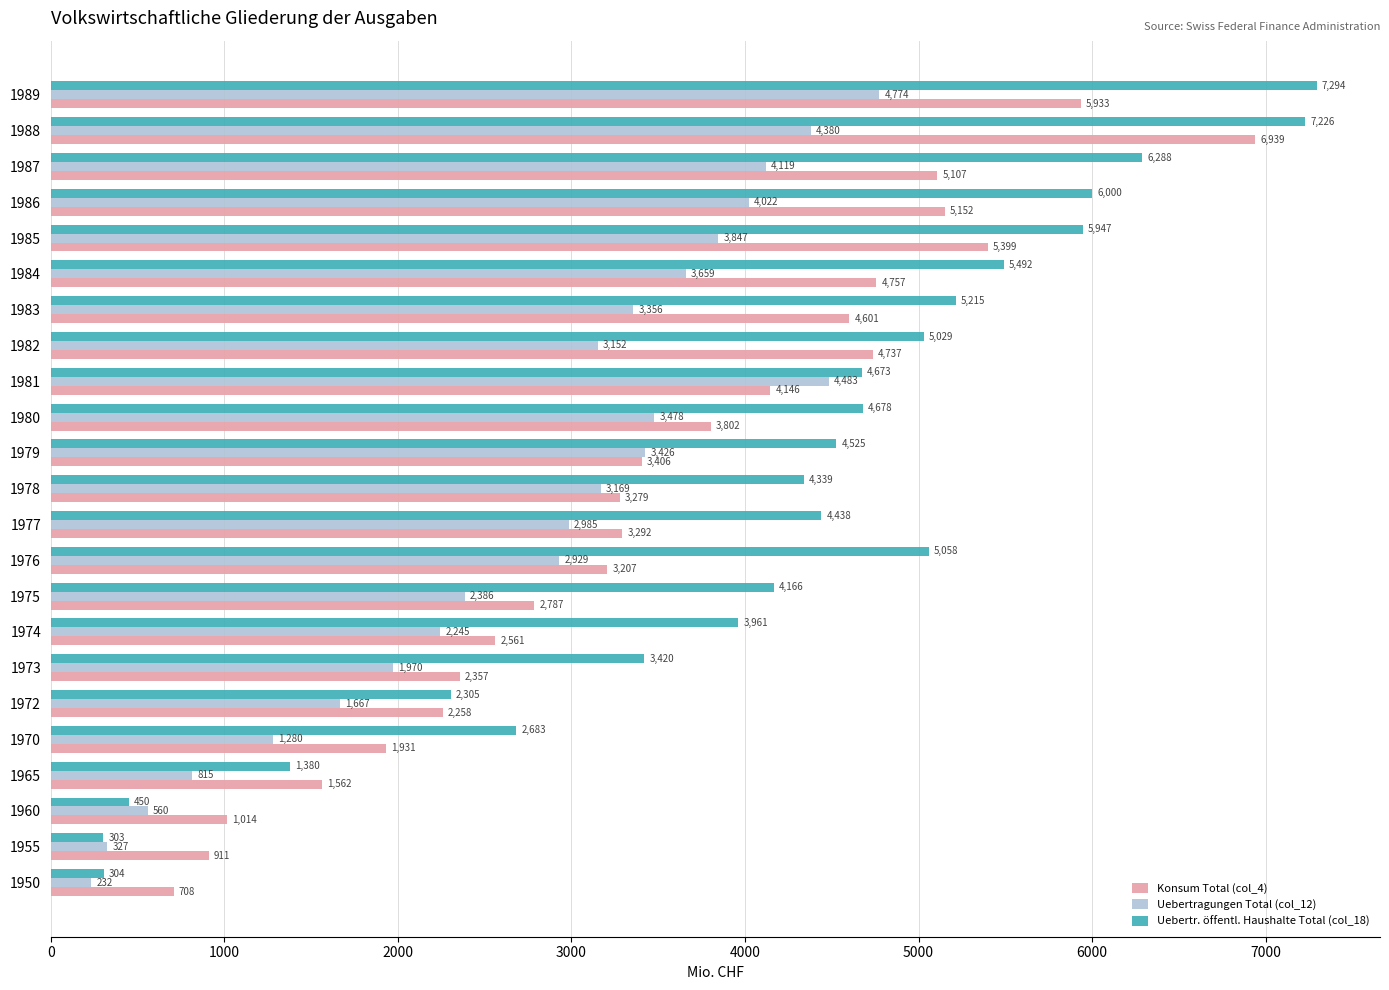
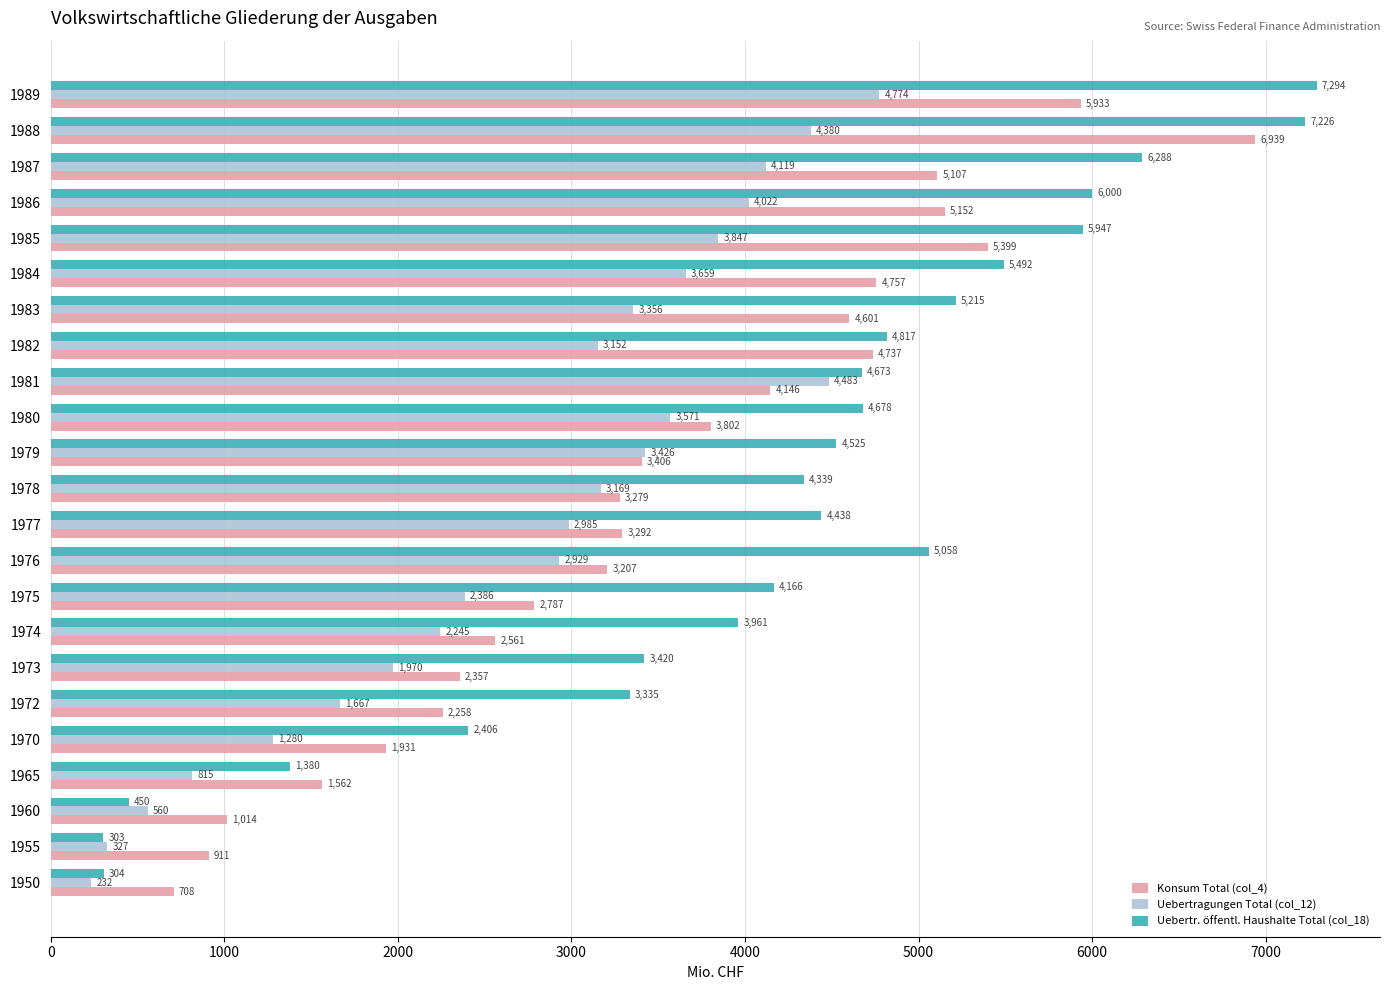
Uebertr. öffentl. Haushalte Total (col_18), 1982: 5,029 -> 4,817
Uebertragungen Total (col_12), 1980: 3,478 -> 3,571
Uebertr. öffentl. Haushalte Total (col_18), 1972: 2,305 -> 3,335
Uebertr. öffentl. Haushalte Total (col_18), 1970: 2,683 -> 2,406
